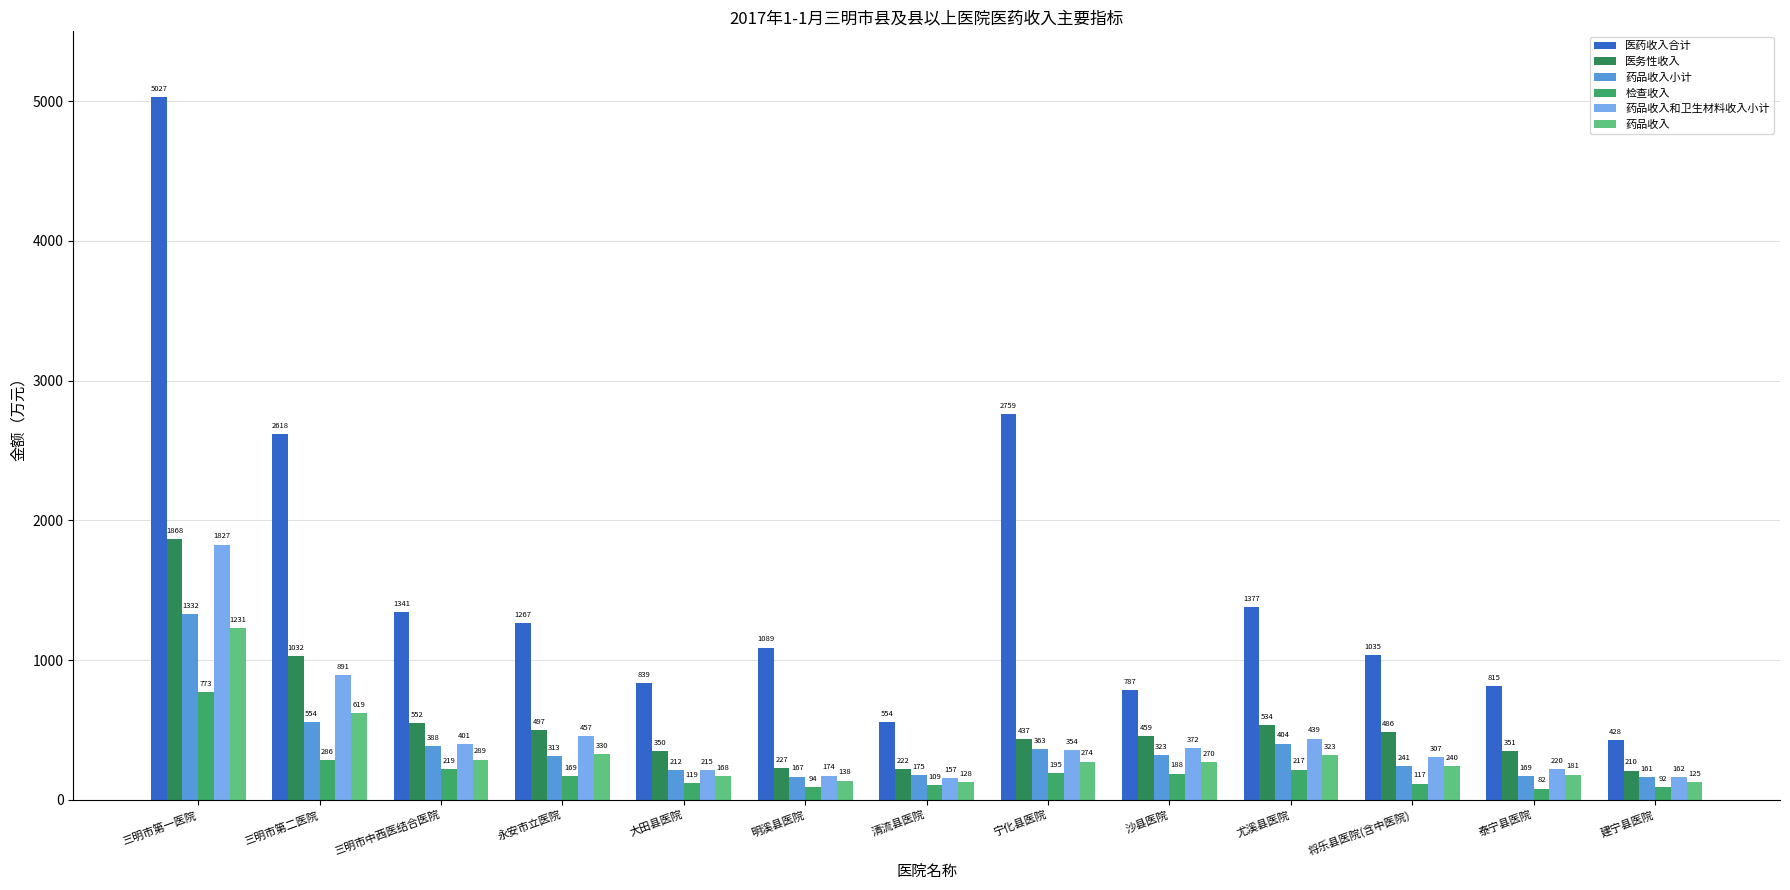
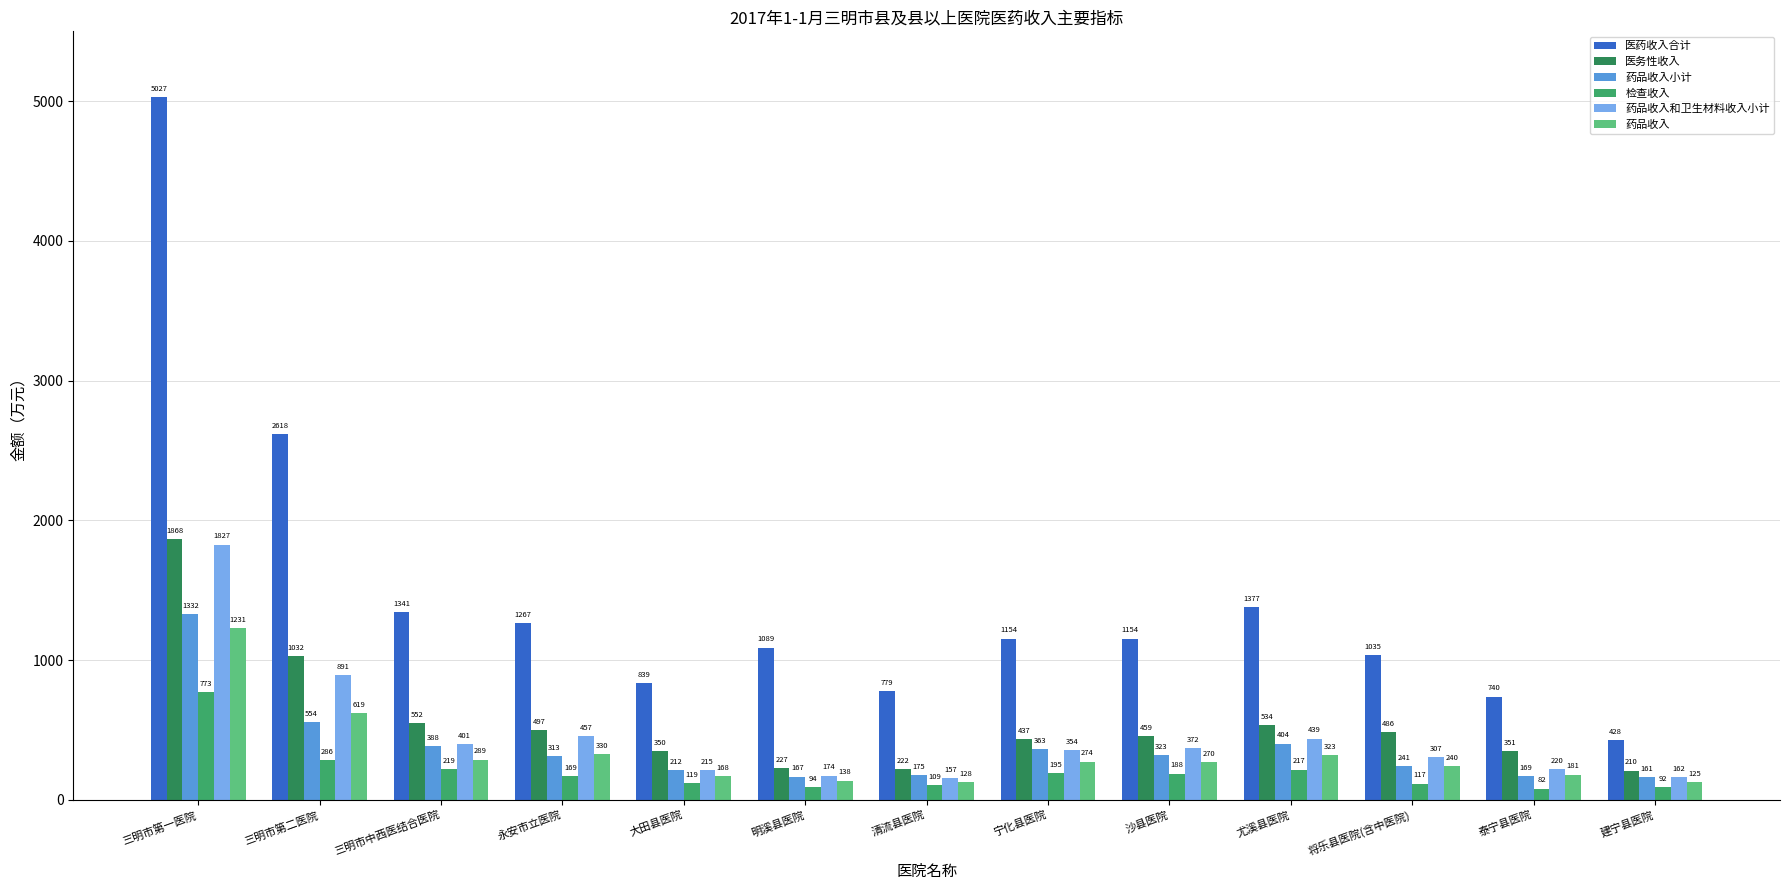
医药收入合计, 清流县医院: 554 -> 779
医药收入合计, 宁化县医院: 2759 -> 1154
医药收入合计, 沙县医院: 787 -> 1154
医药收入合计, 泰宁县医院: 815 -> 740
